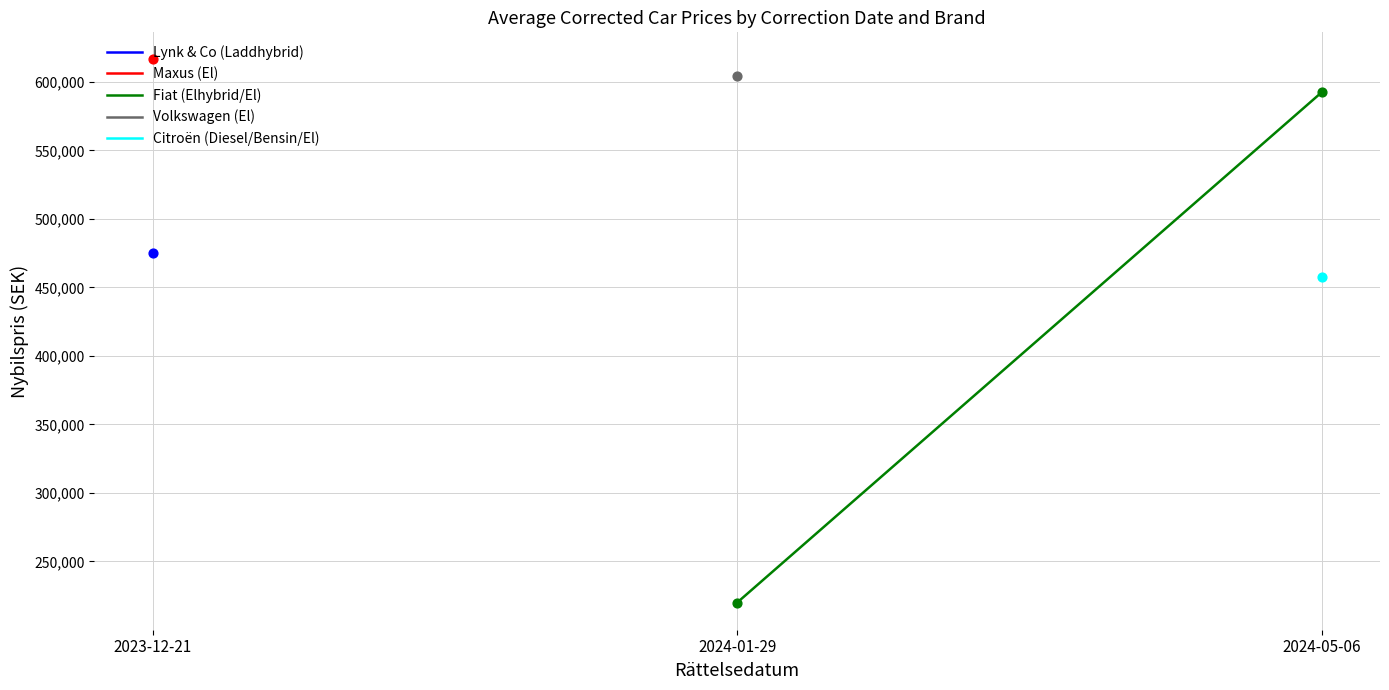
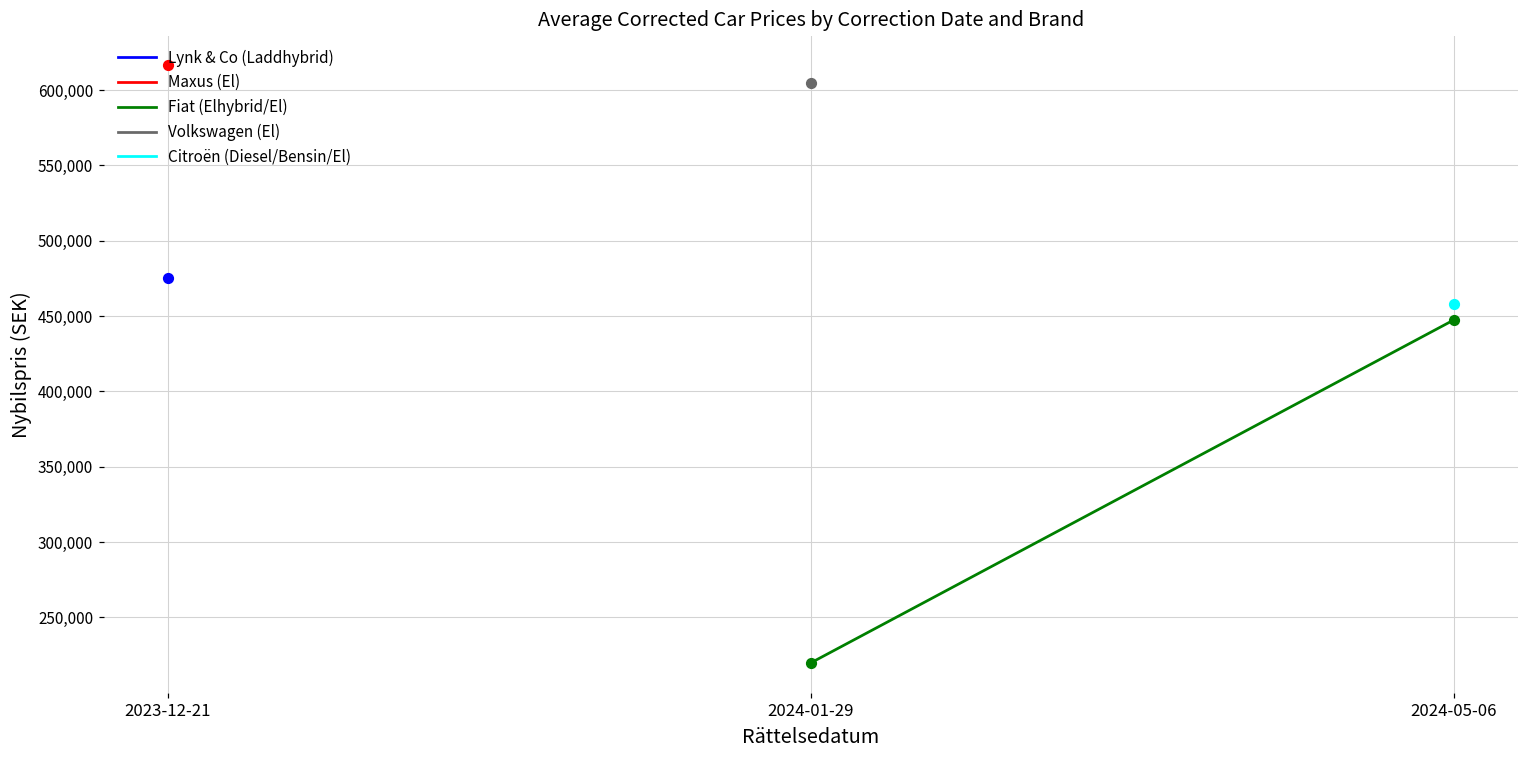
Fiat (Elhybrid/El), 2024-05-06: 592,000 -> 447,000
